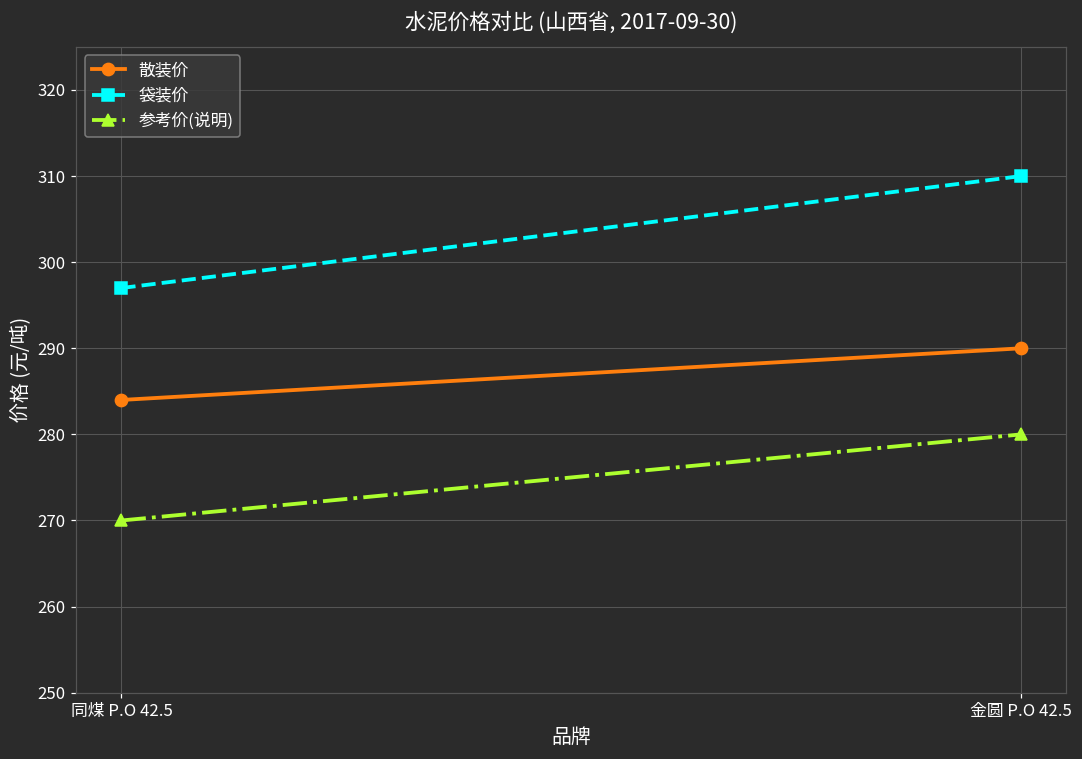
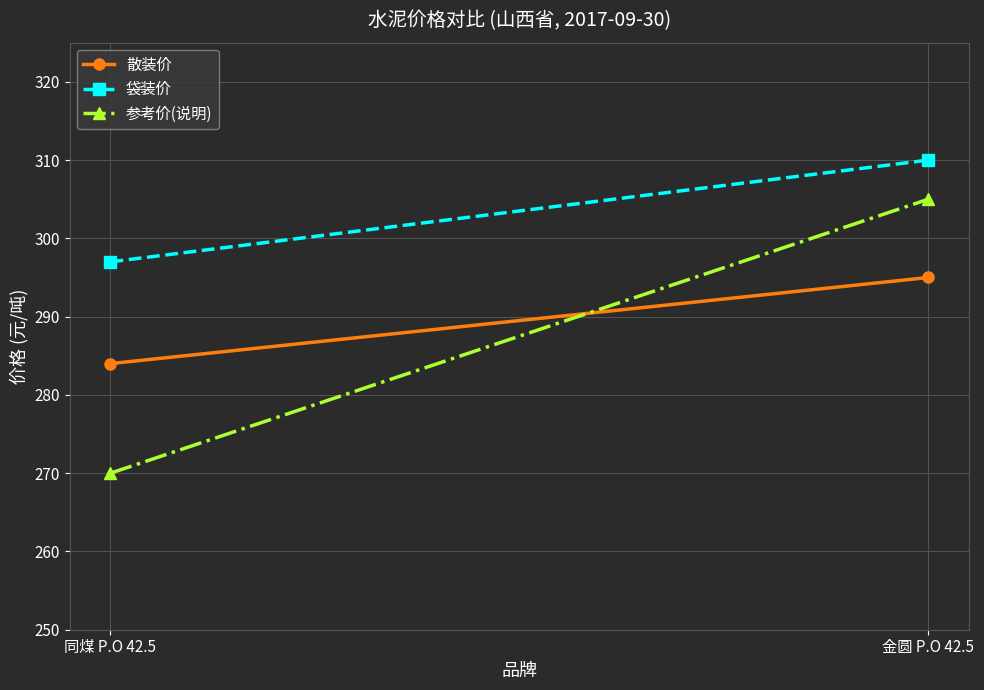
散装价, 金圆 P.O 42.5: 290 -> 295
参考价(说明), 金圆 P.O 42.5: 280 -> 305
